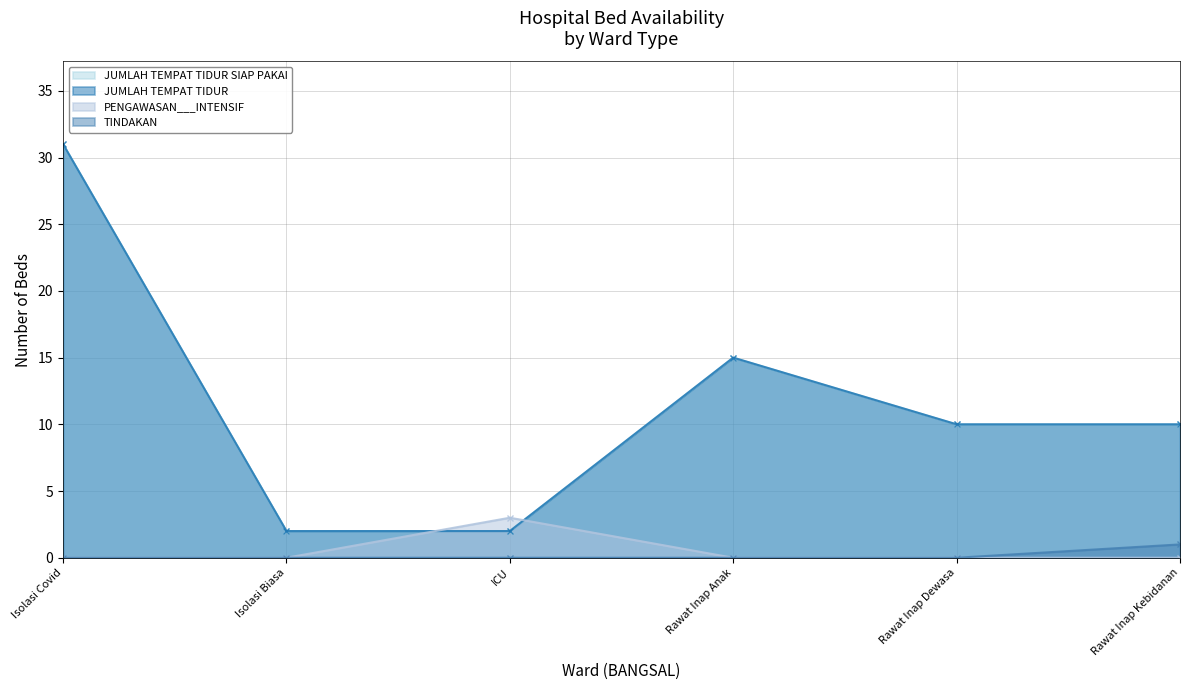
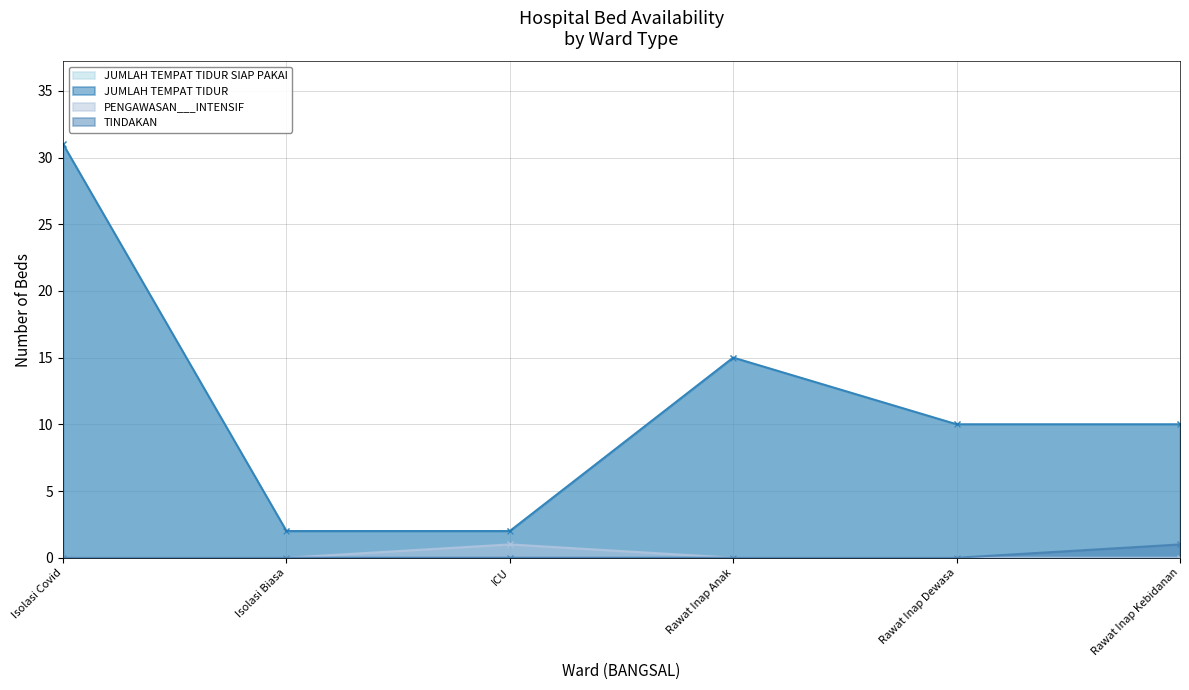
PENGAWASAN___INTENSIF, ICU: 3 -> 1
